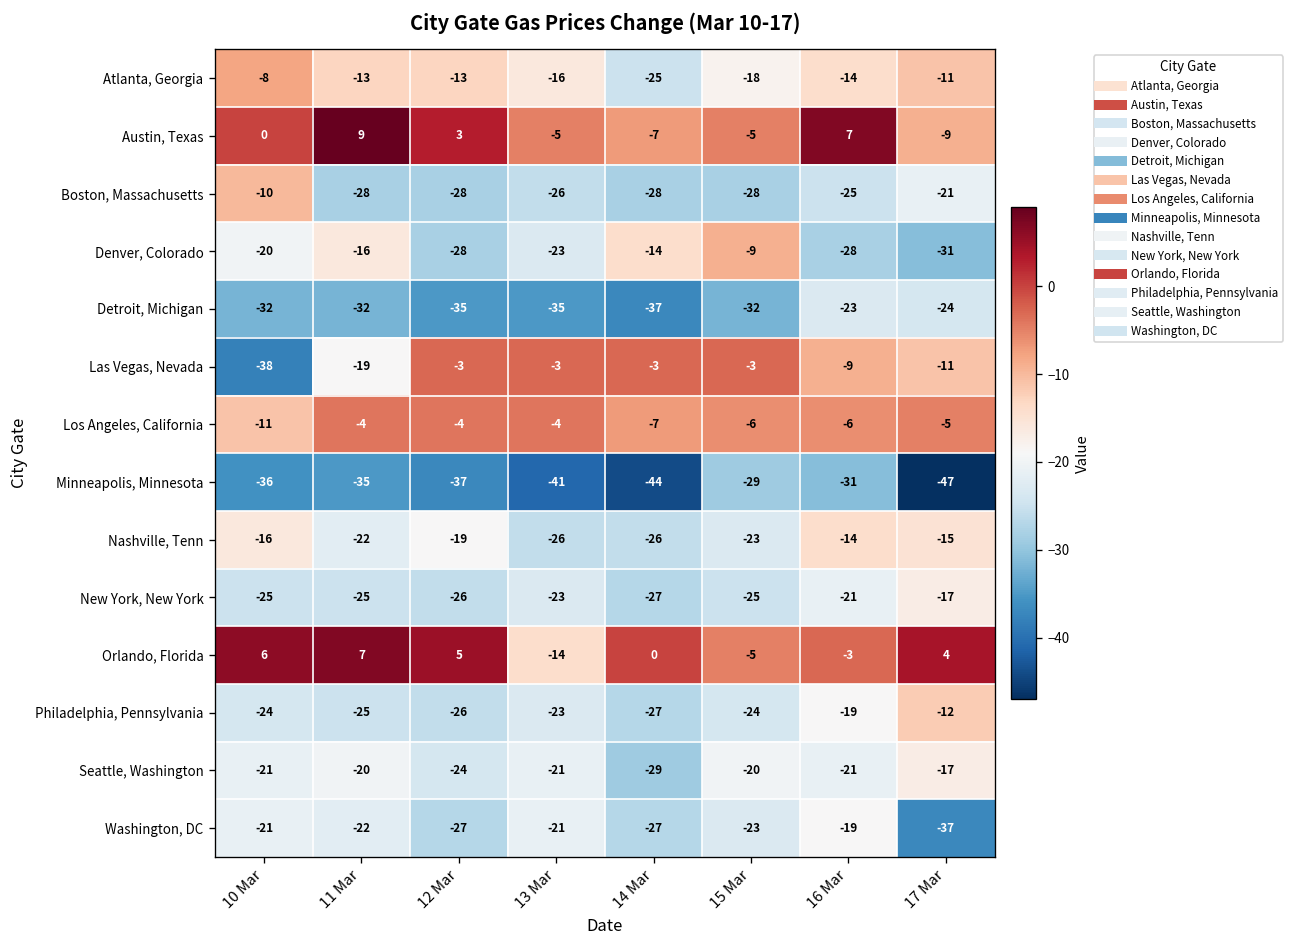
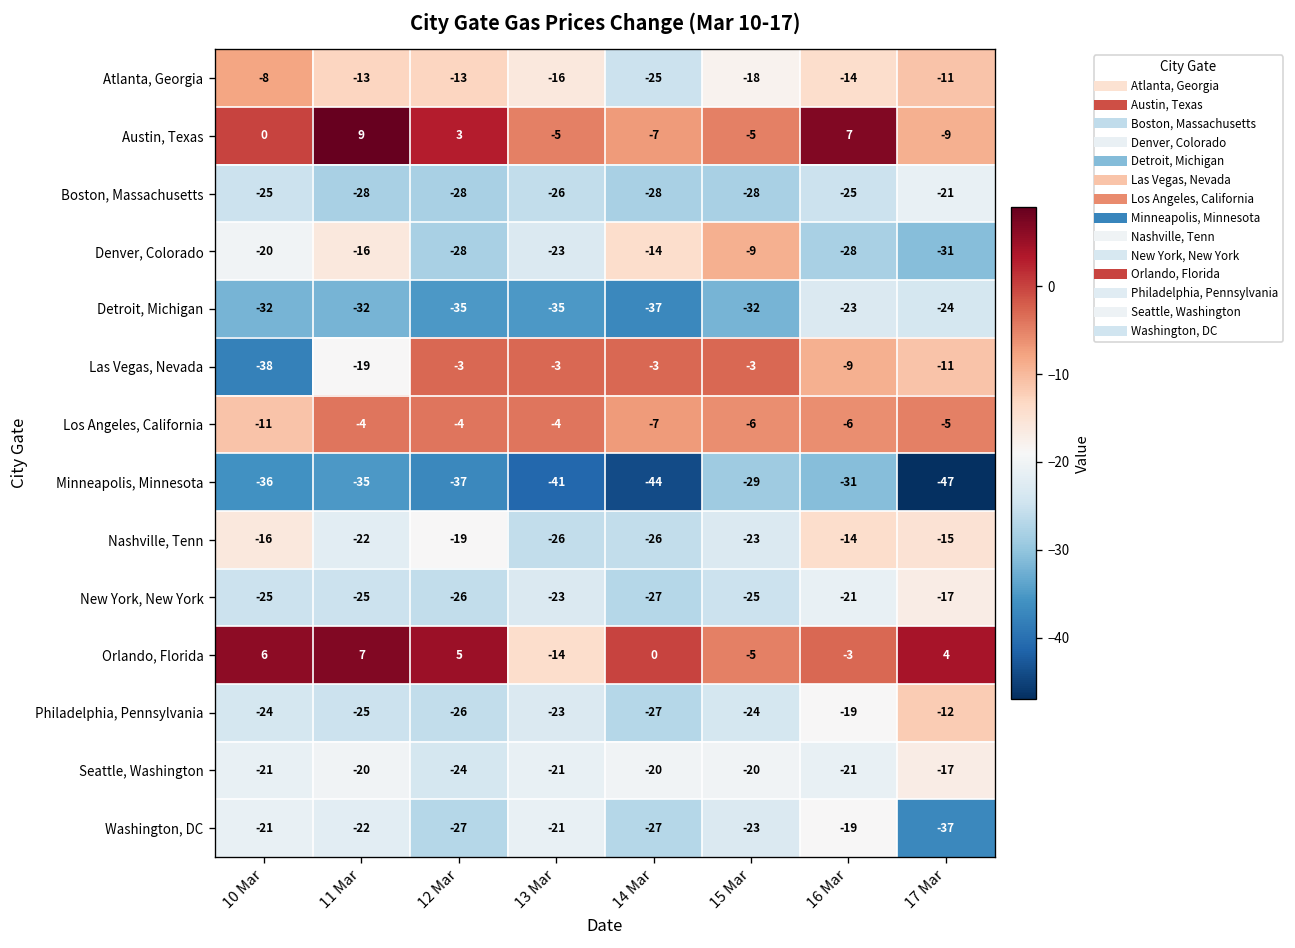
Boston, Massachusetts, 10 Mar: -10 -> -25
Seattle, Washington, 14 Mar: -29 -> -20
